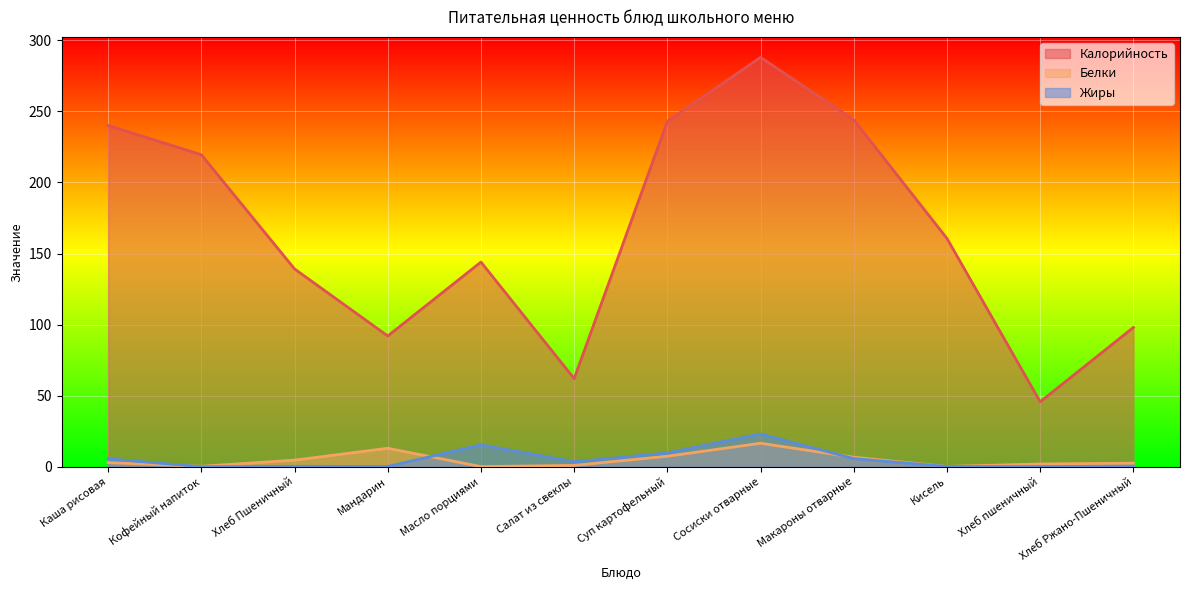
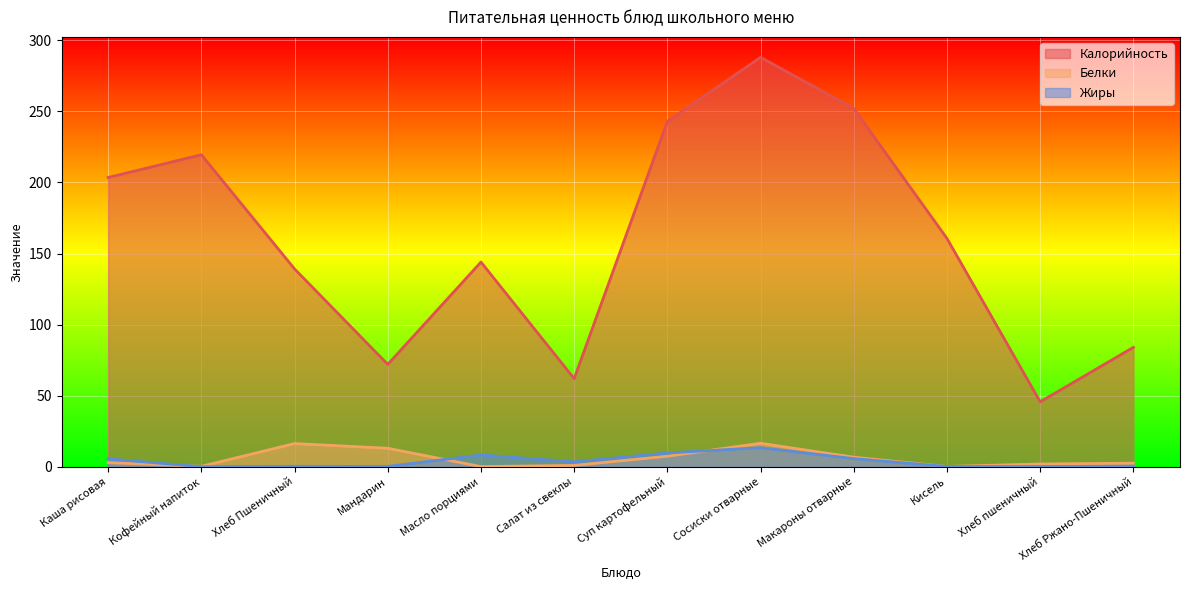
Калорийность, Каша рисовая: 240 -> 204
Белки, Хлеб Пшеничный: 5 -> 16
Калорийность, Мандарин: 92 -> 72
Жиры, Масло порциями: 15 -> 8
Жиры, Сосиски отварные: 23 -> 13
Калорийность, Макароны отварные: 244 -> 252
Калорийность, Хлеб Ржано-Пшеничный: 98 -> 84
